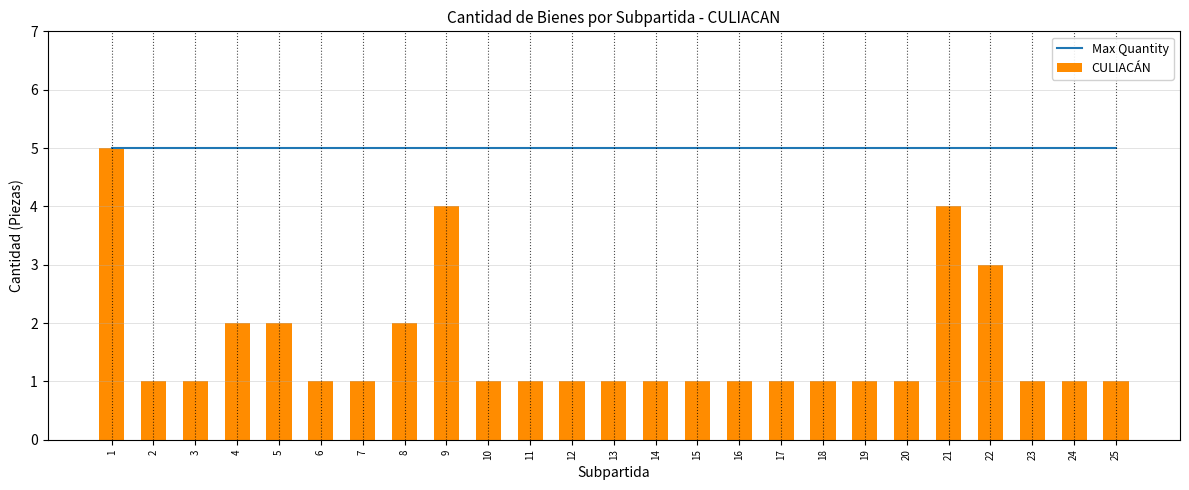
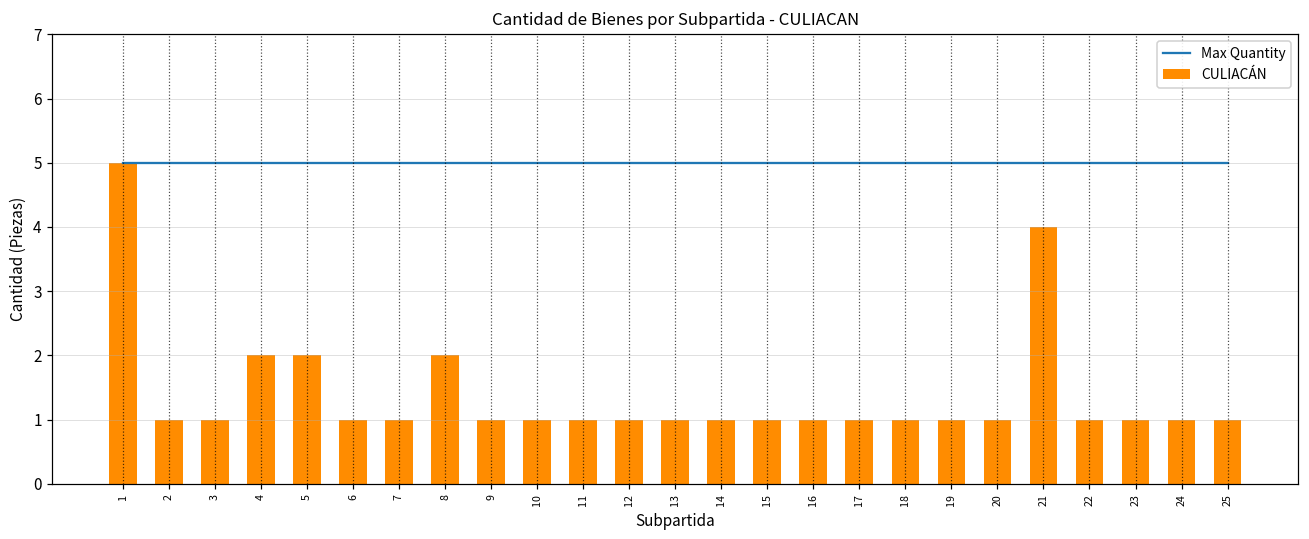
CULIACÁN, 9: 4 -> 1
CULIACÁN, 22: 3 -> 1
